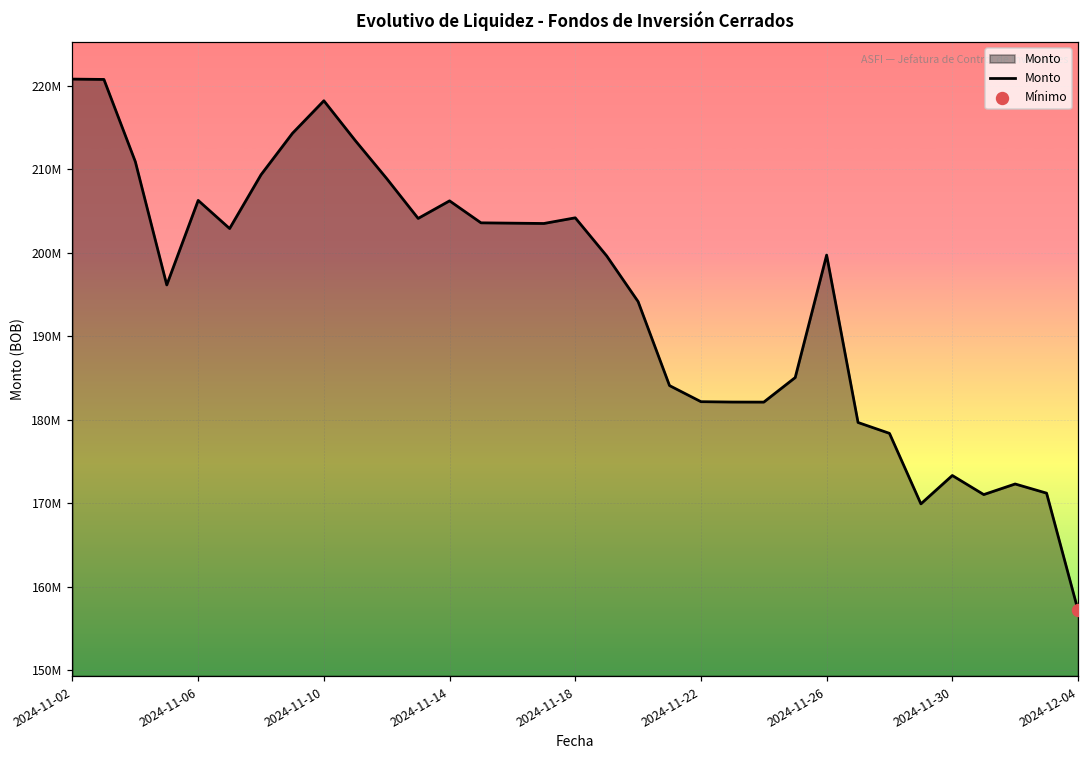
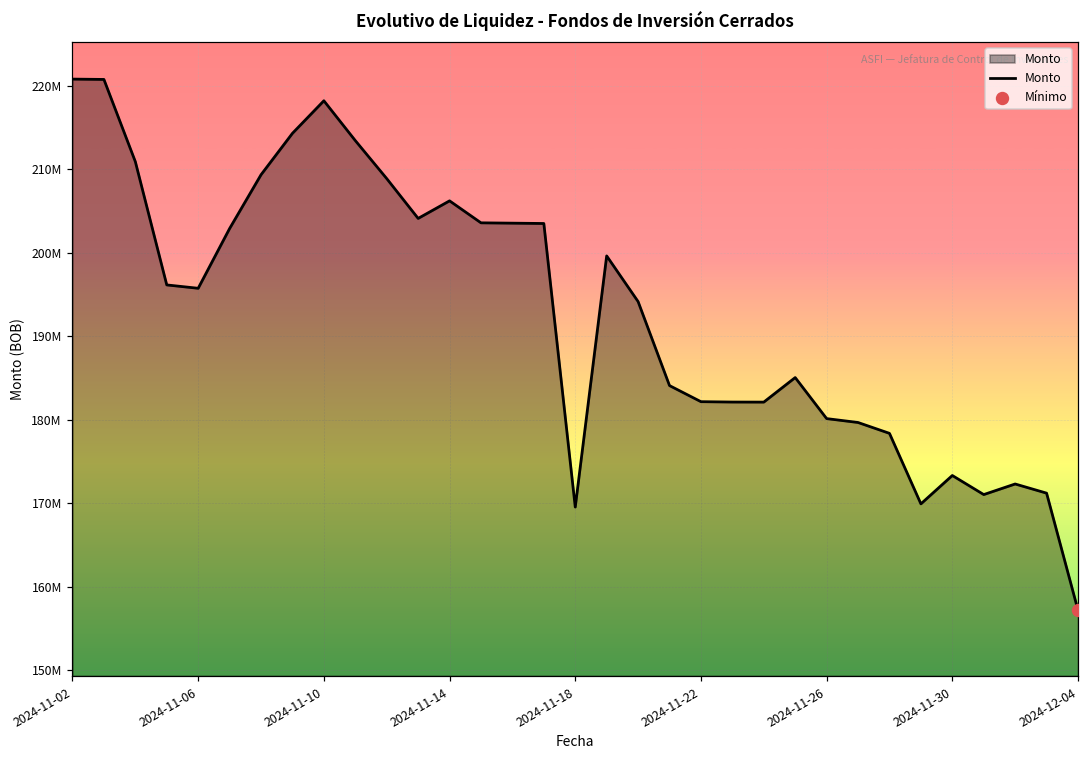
Monto, 2024-11-06: 206000000 -> 196000000
Monto, 2024-11-18: 204000000 -> 170000000
Monto, 2024-11-26: 200000000 -> 180000000
